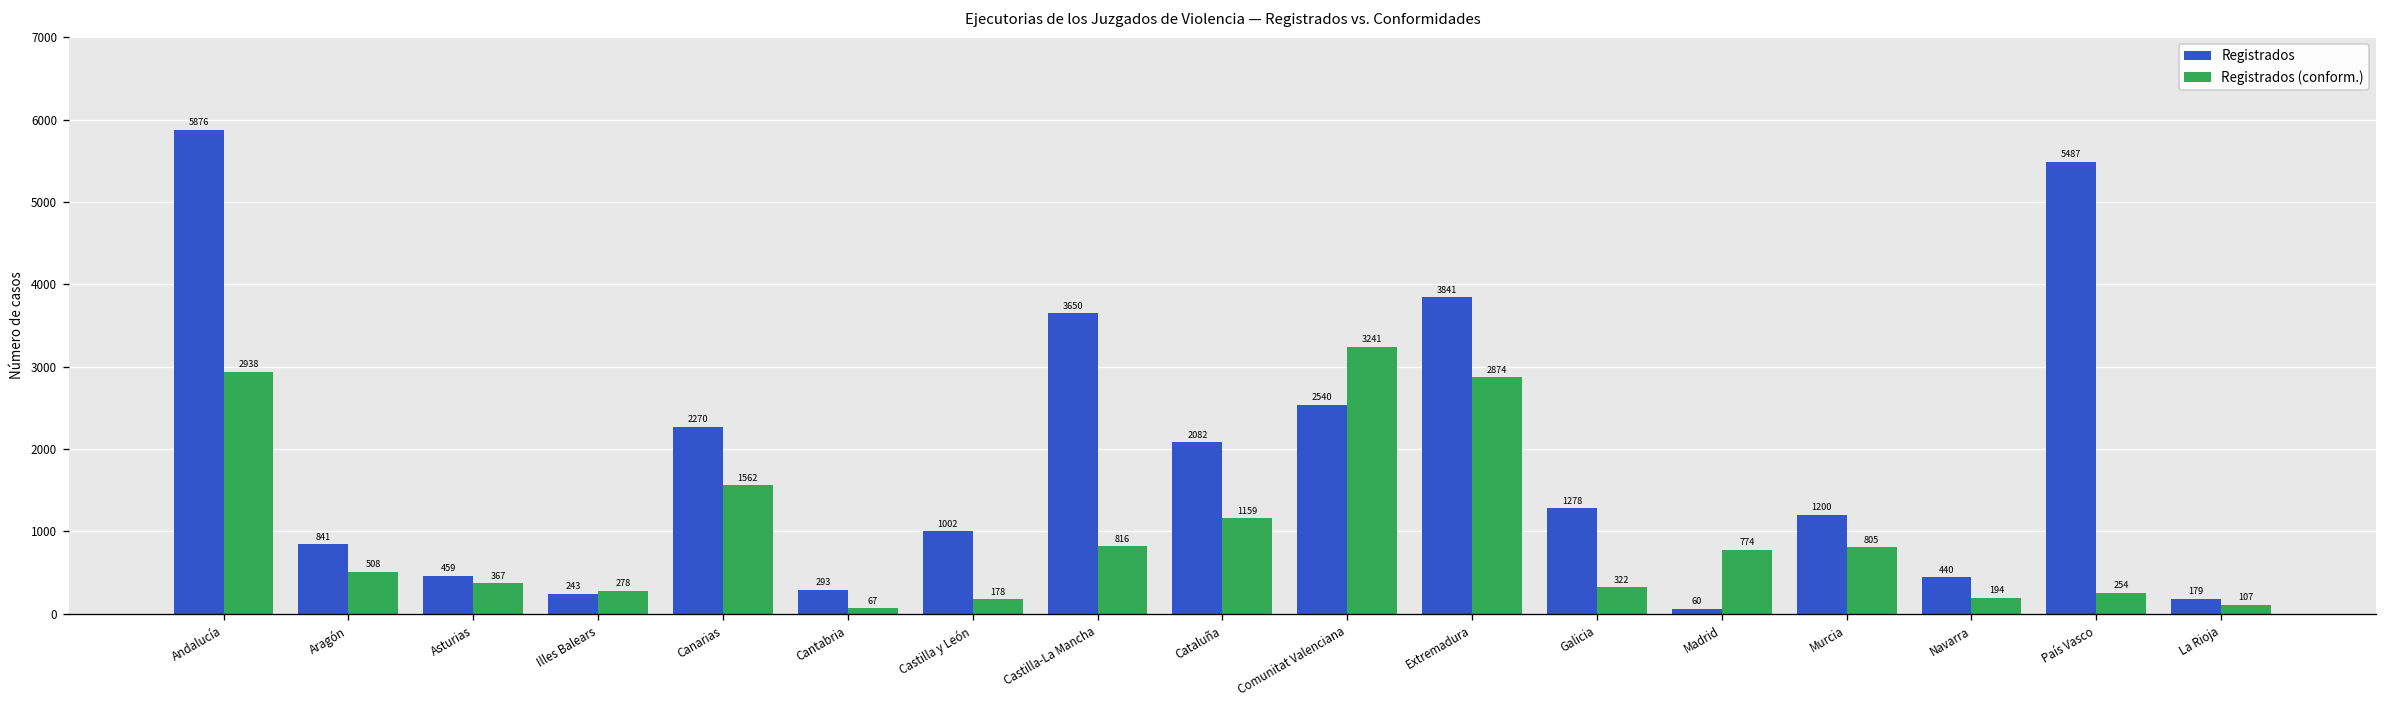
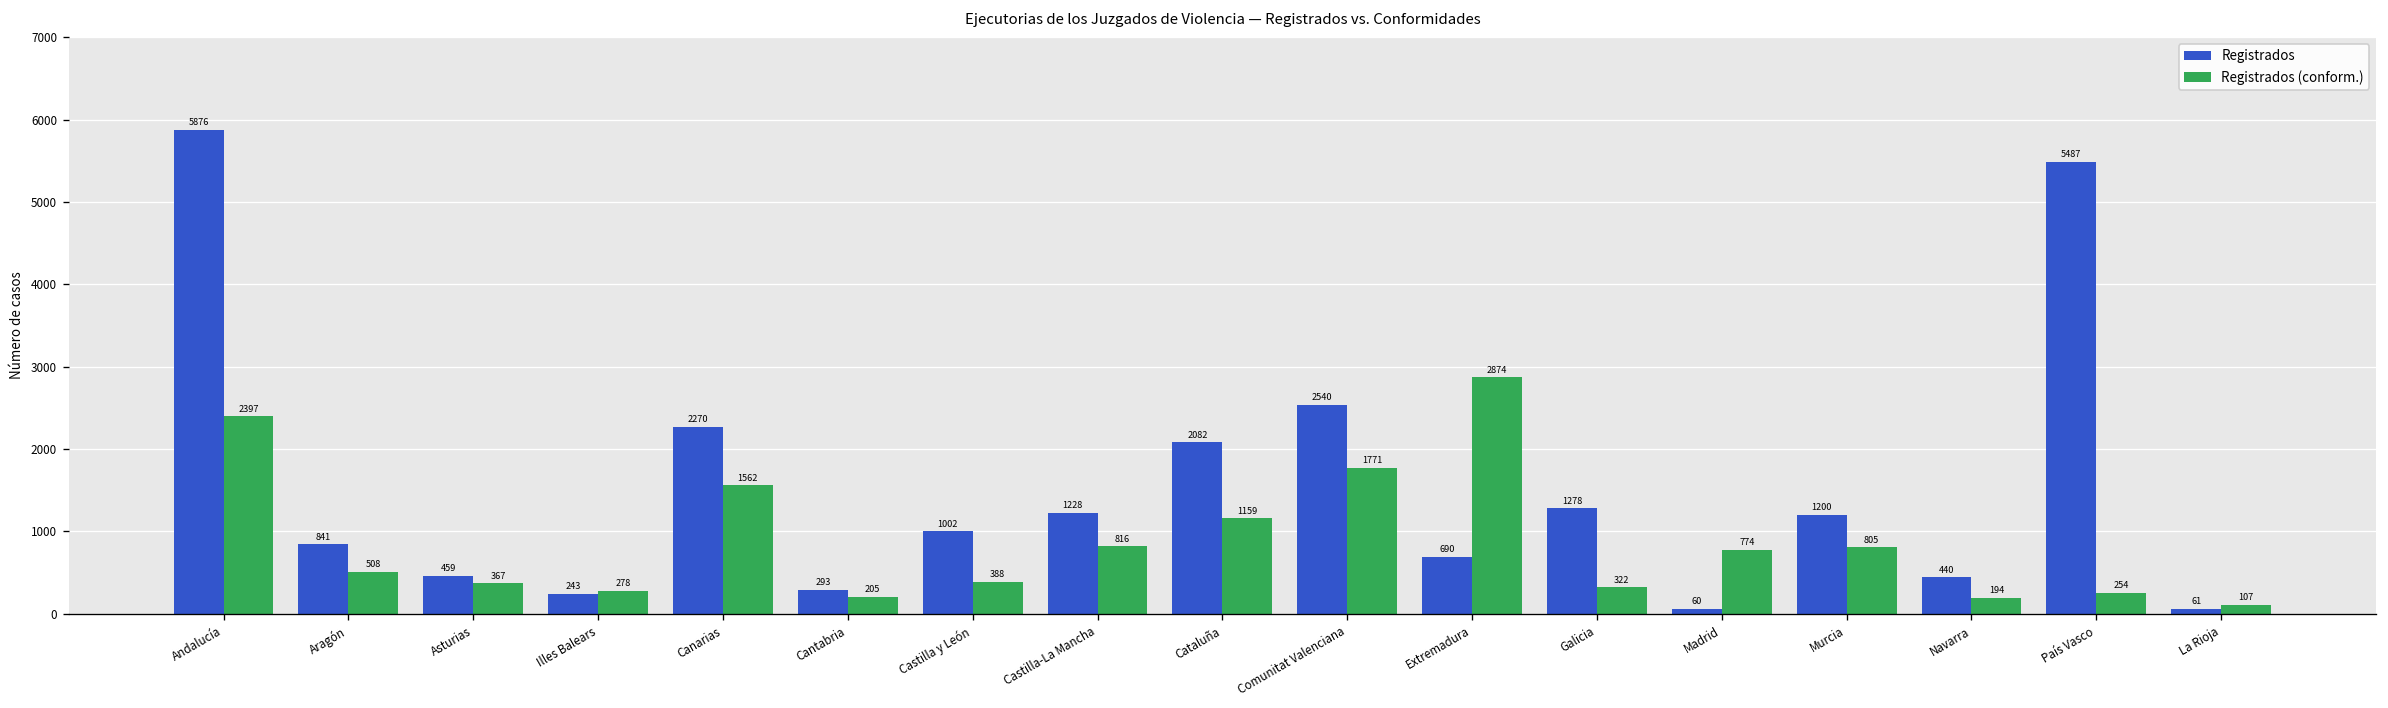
Registrados (conform.), Andalucía: 2938 -> 2397
Registrados (conform.), Cantabria: 67 -> 205
Registrados (conform.), Castilla y León: 178 -> 388
Registrados, Castilla-La Mancha: 3650 -> 1228
Registrados (conform.), Comunitat Valenciana: 3241 -> 1771
Registrados, Extremadura: 3841 -> 690
Registrados, La Rioja: 179 -> 61
